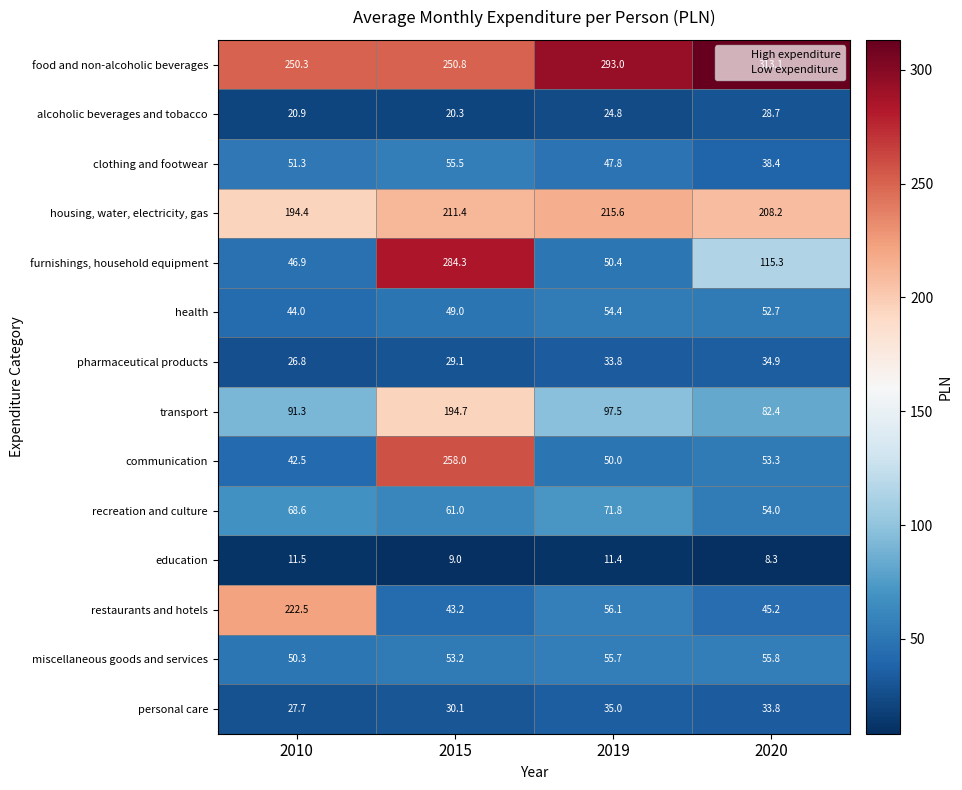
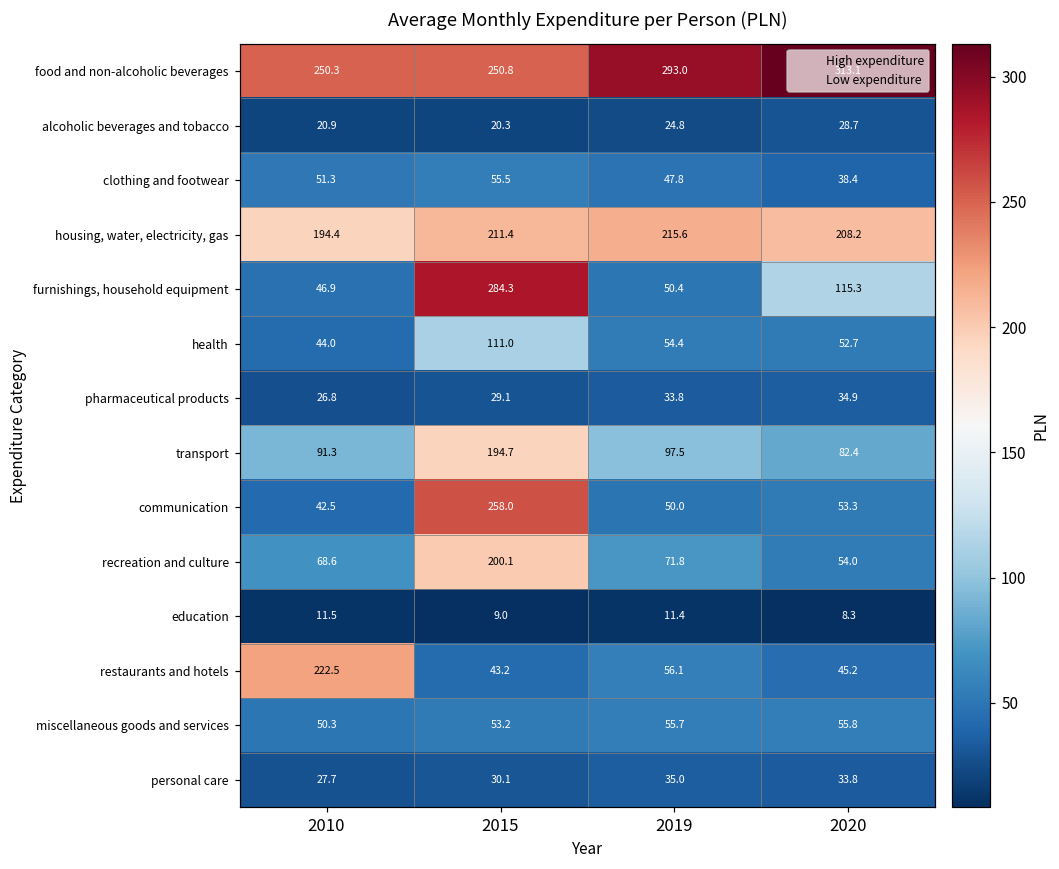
health, 2015: 49.0 -> 111.0
recreation and culture, 2015: 61.0 -> 200.1
